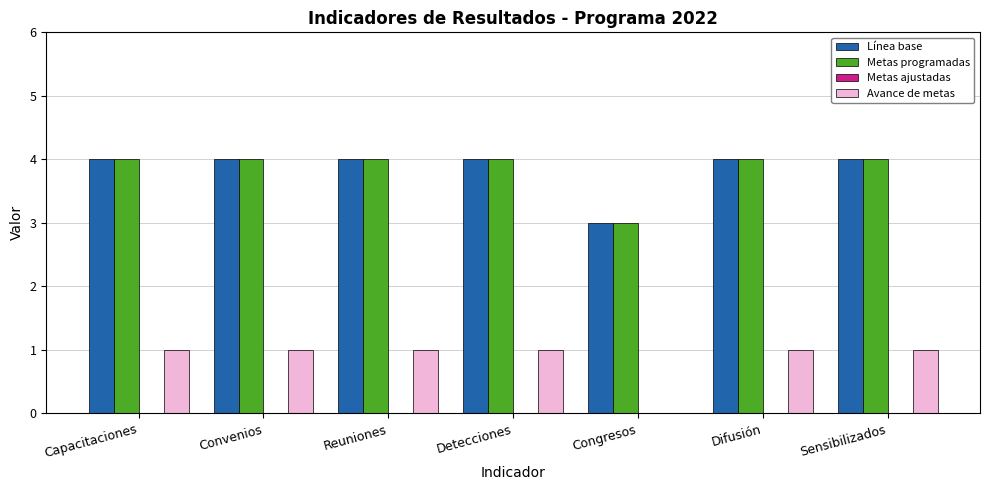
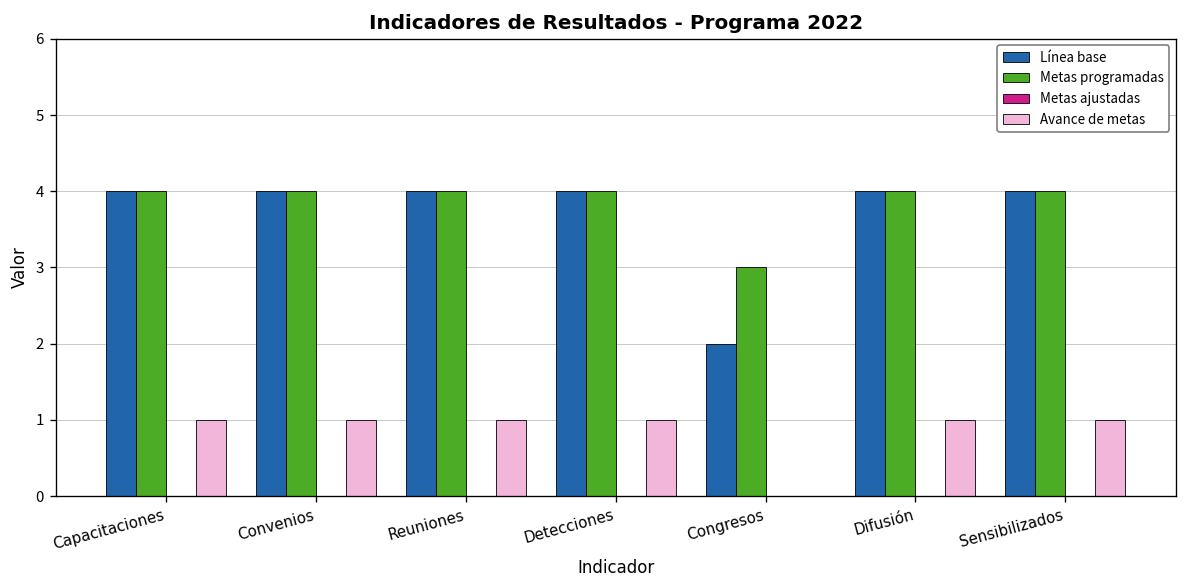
Línea base, Congresos: 3 -> 2
